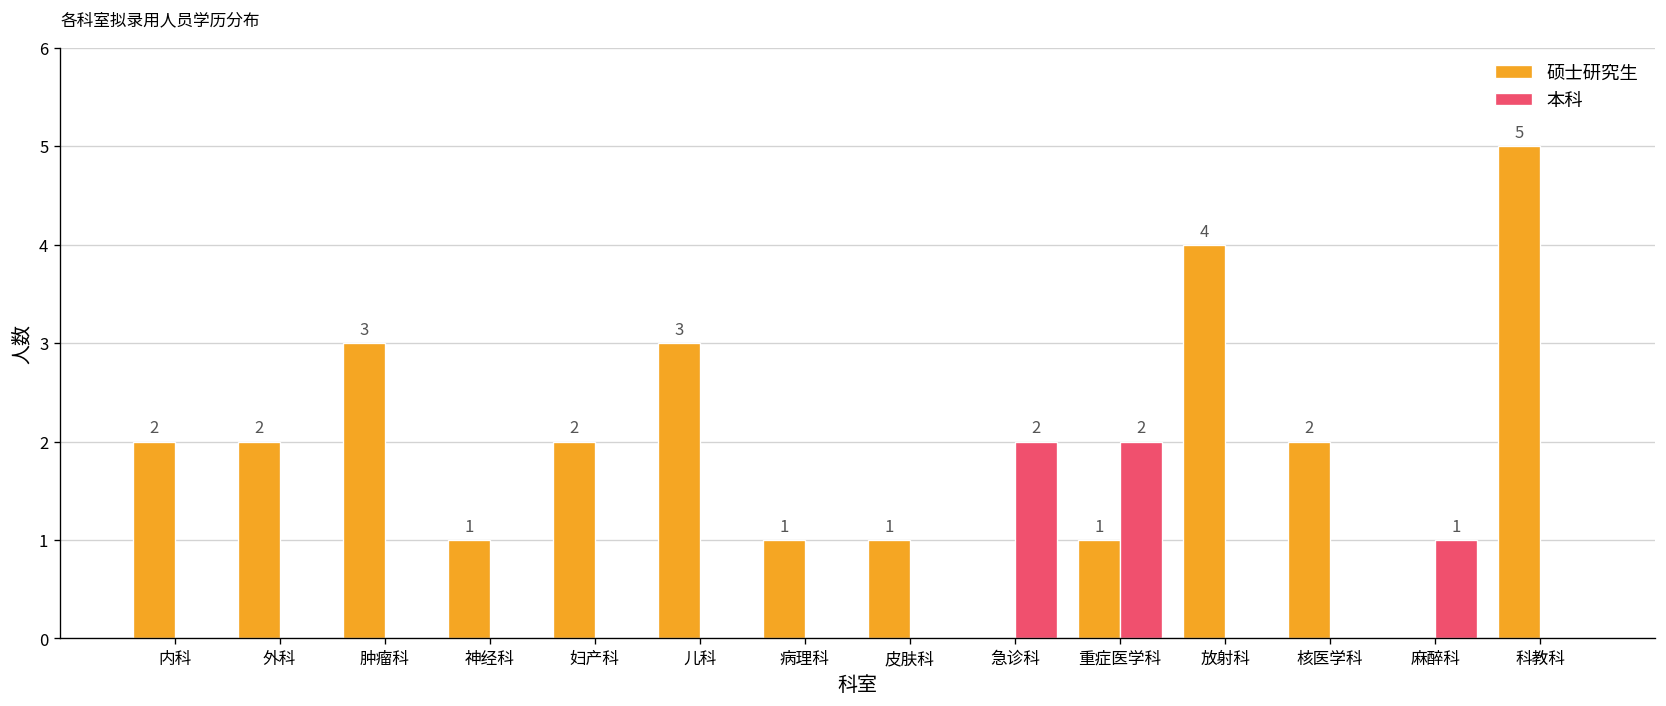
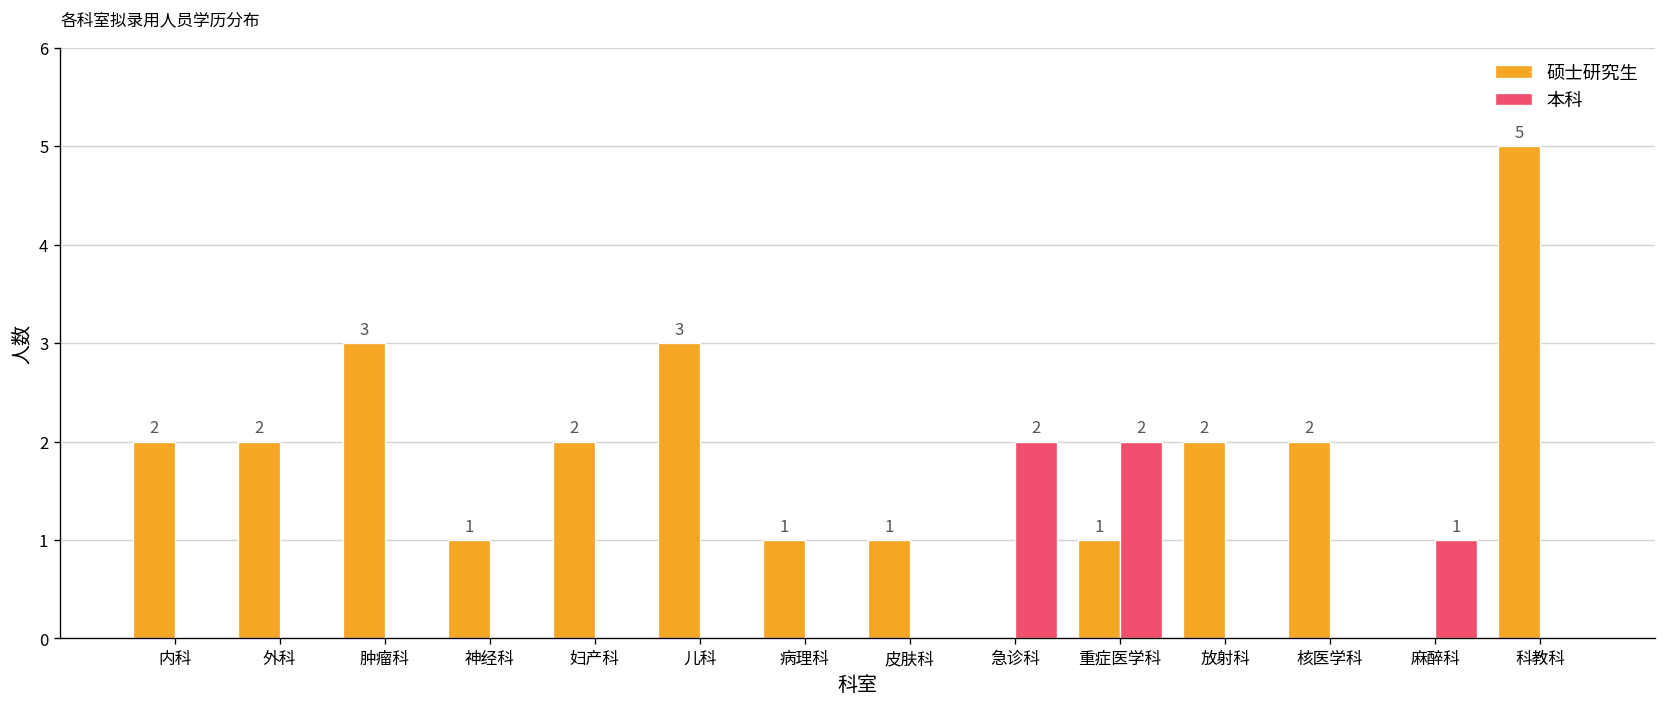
硕士研究生, 放射科: 4 -> 2
